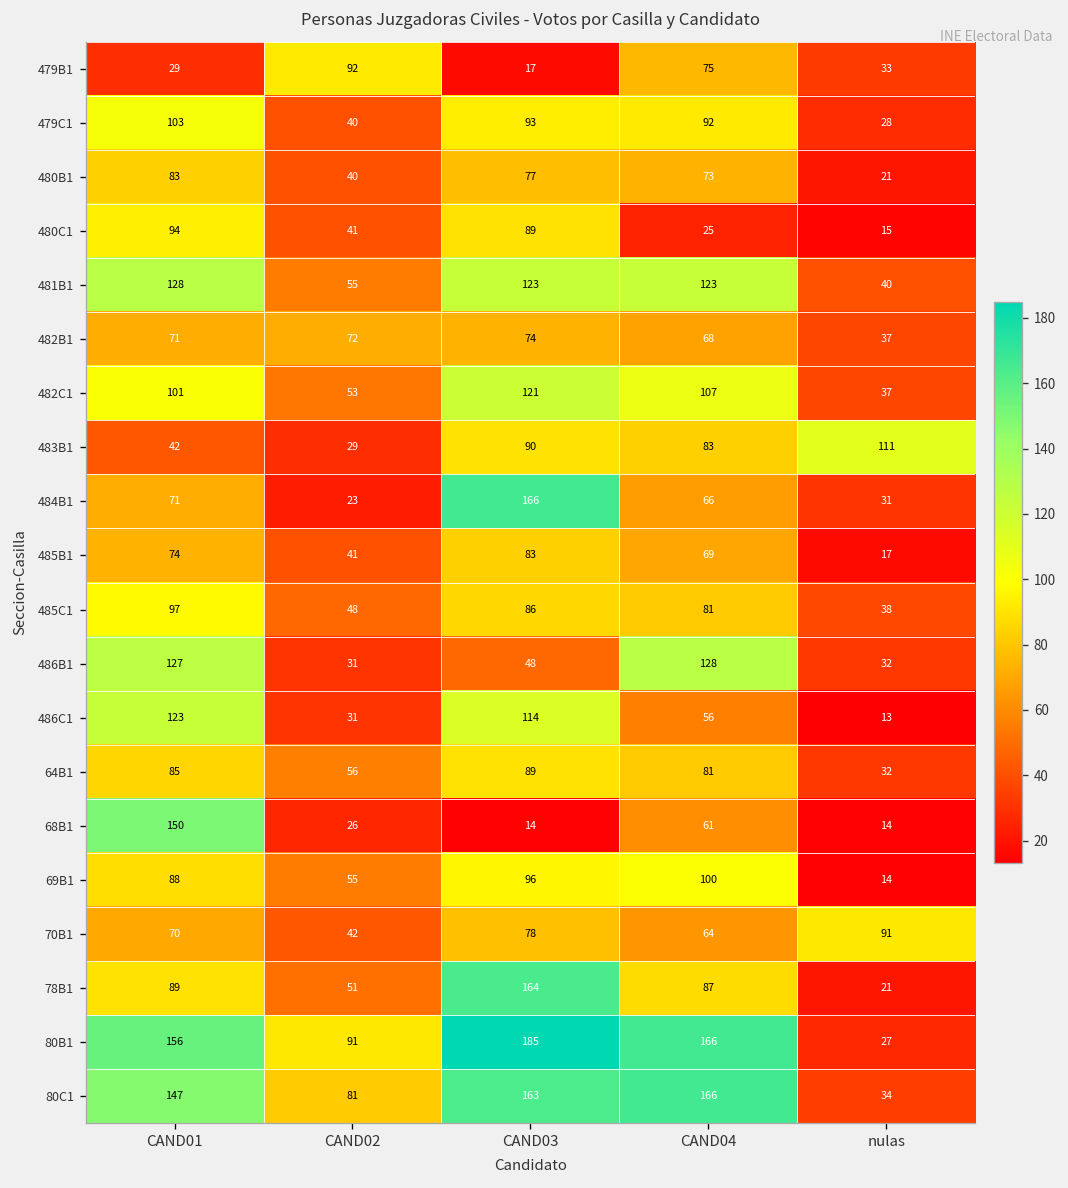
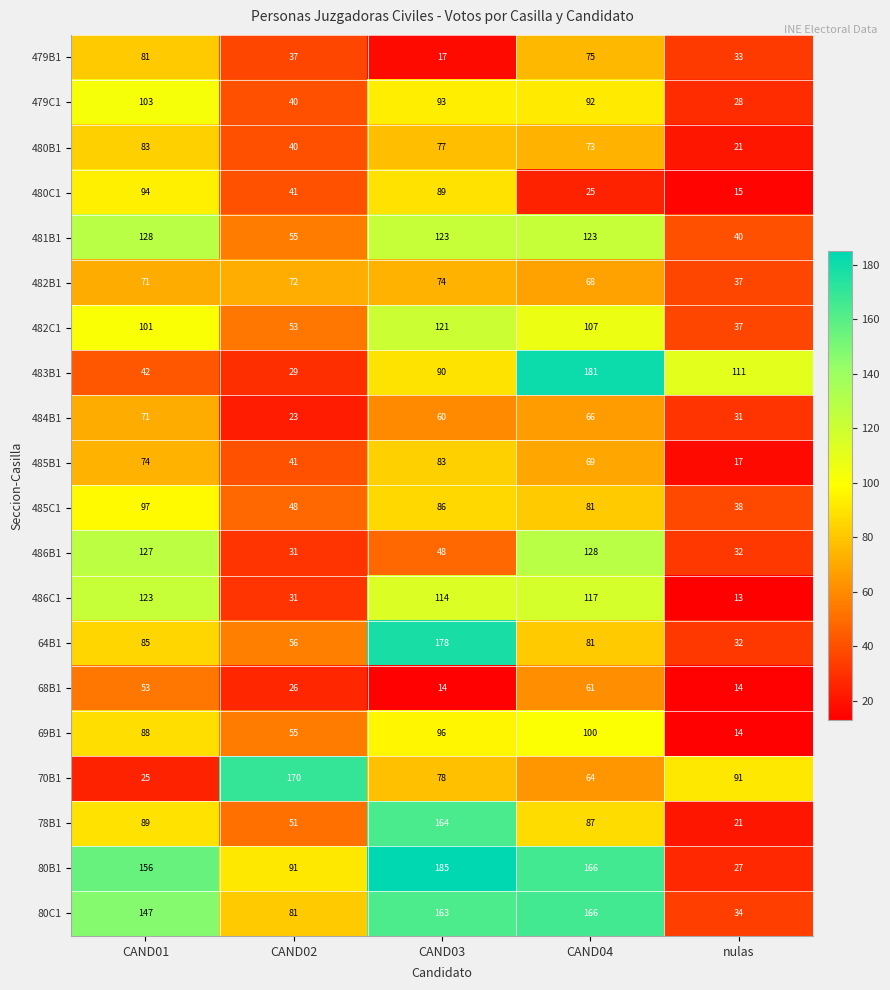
479B1, CAND01: 29 -> 81
479B1, CAND02: 92 -> 37
483B1, CAND04: 83 -> 181
484B1, CAND03: 166 -> 60
486C1, CAND04: 56 -> 117
64B1, CAND03: 89 -> 178
68B1, CAND01: 150 -> 53
70B1, CAND01: 70 -> 25
70B1, CAND02: 42 -> 170
